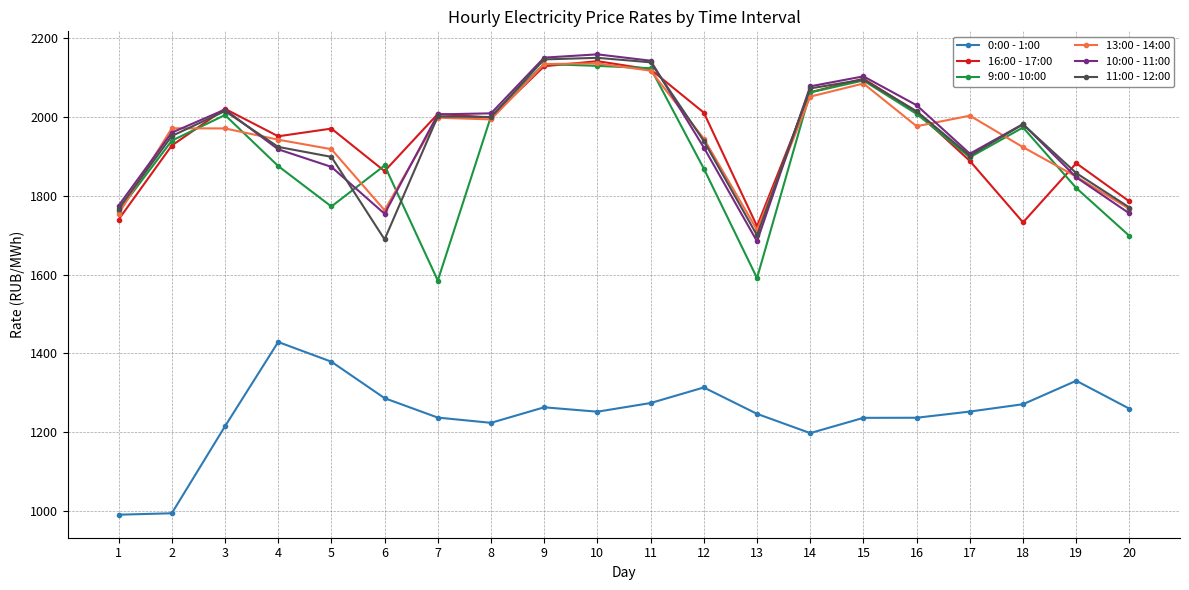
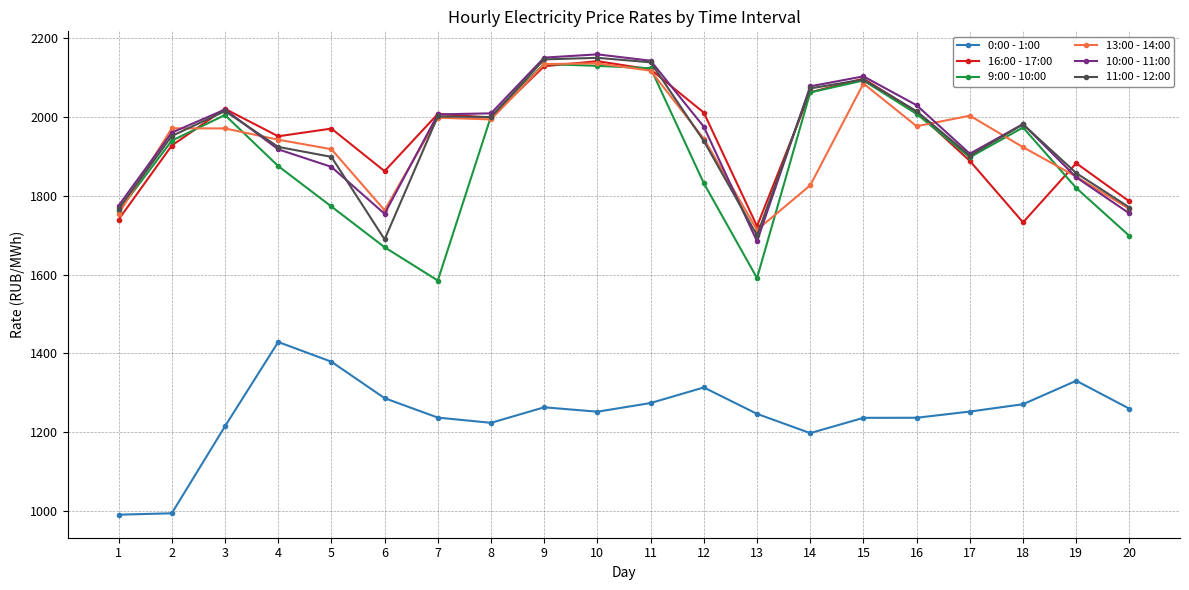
9:00 - 10:00, 6: 1880 -> 1670
9:00 - 10:00, 12: 1870 -> 1830
10:00 - 11:00, 12: 1920 -> 1970
13:00 - 14:00, 14: 2050 -> 1830
